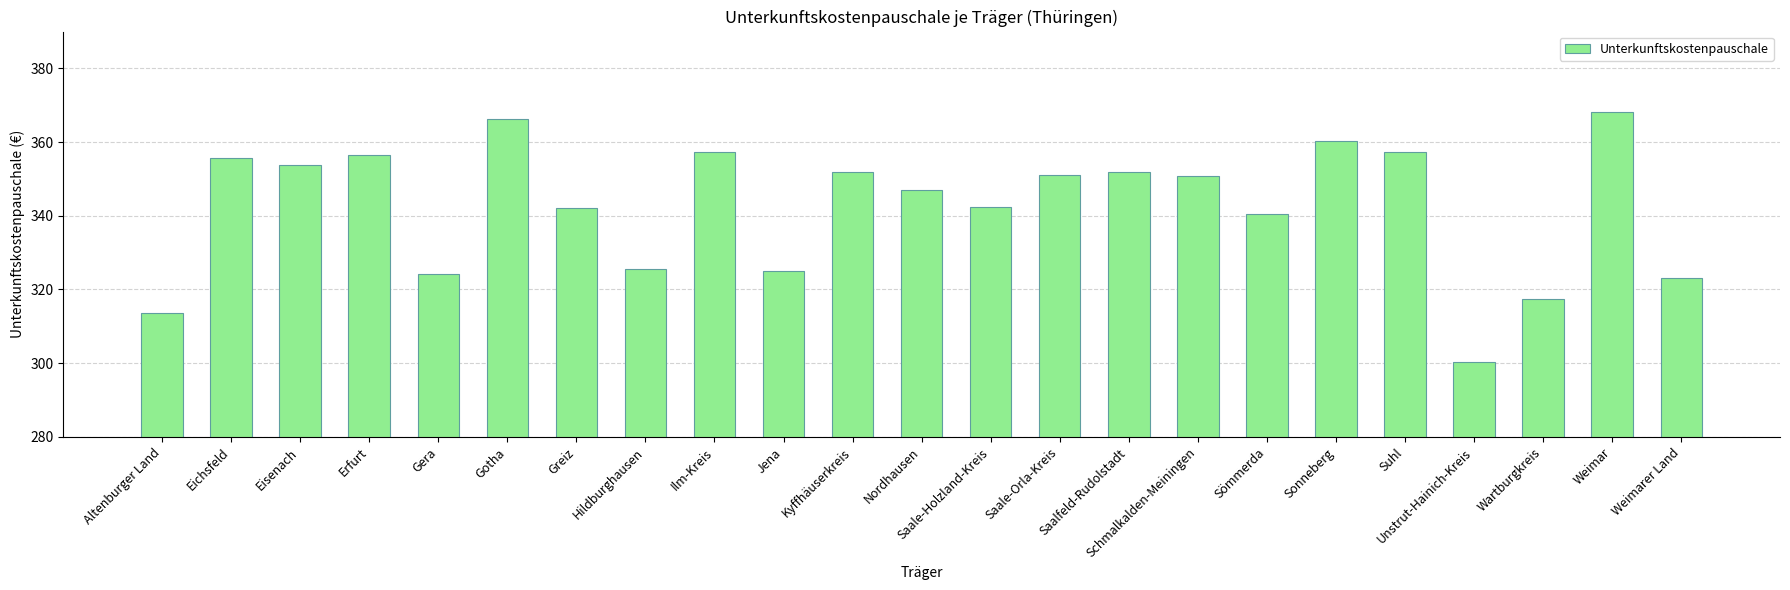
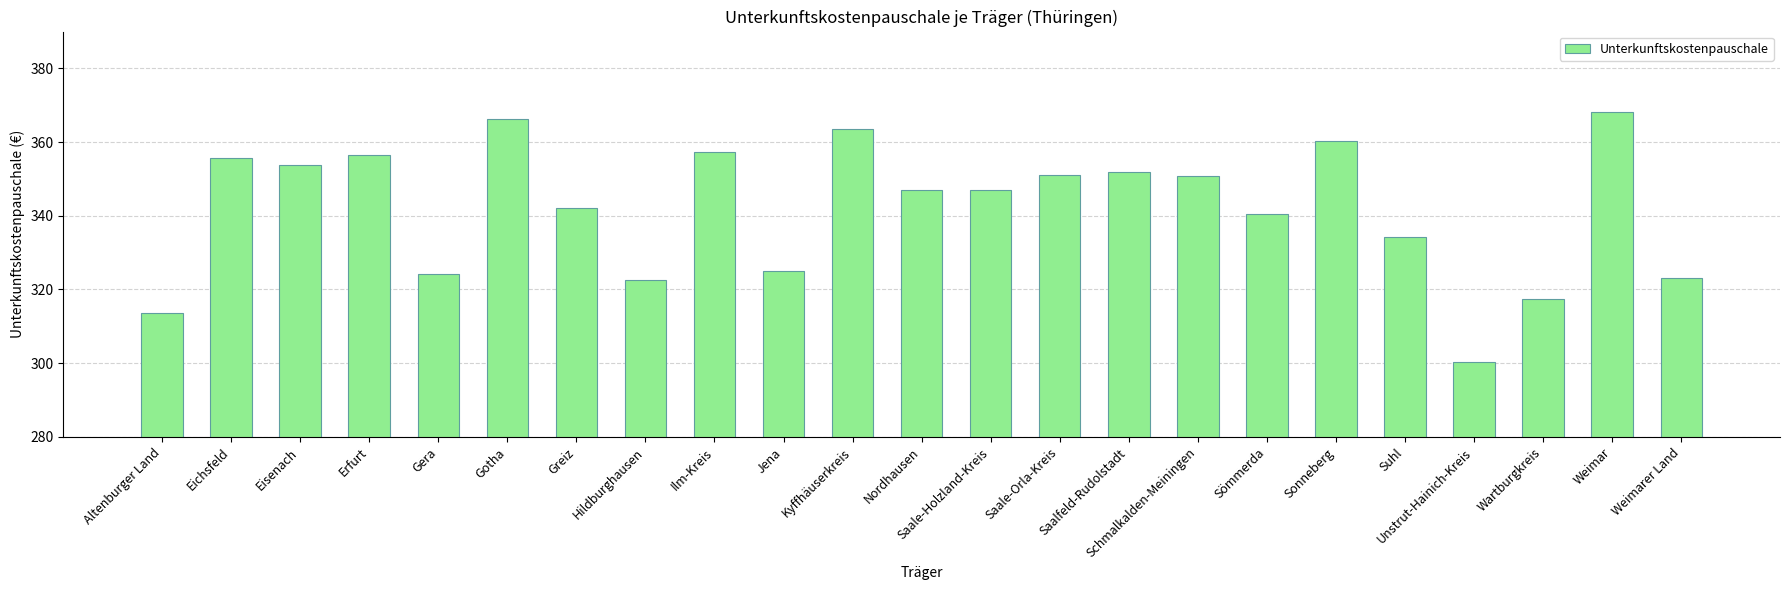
Hildburghausen: 326 -> 323
Kyffhäuserkreis: 352 -> 364
Saale-Holzland-Kreis: 343 -> 347
Suhl: 357 -> 334
